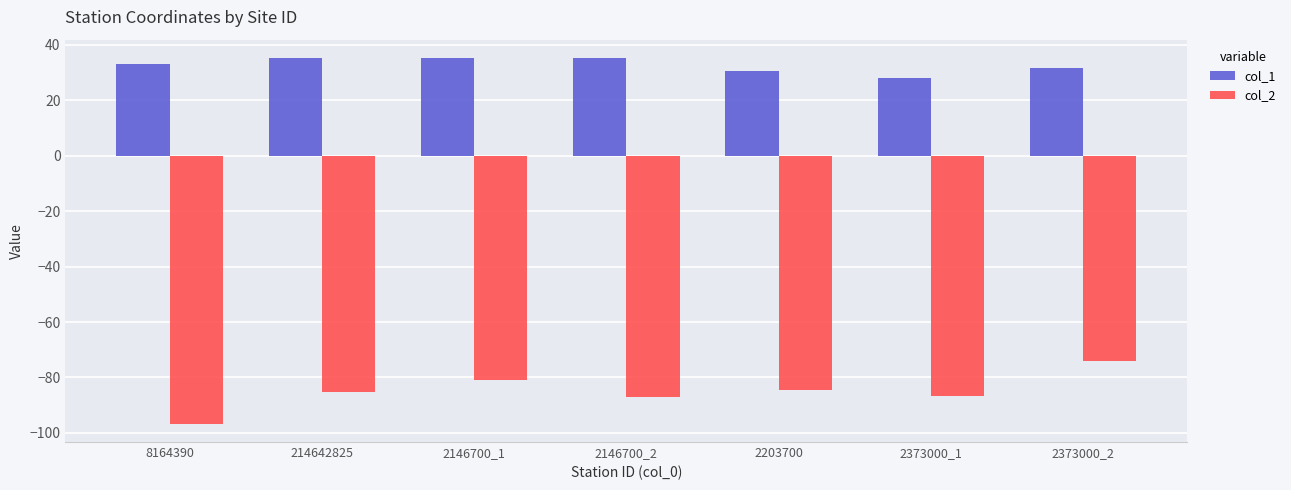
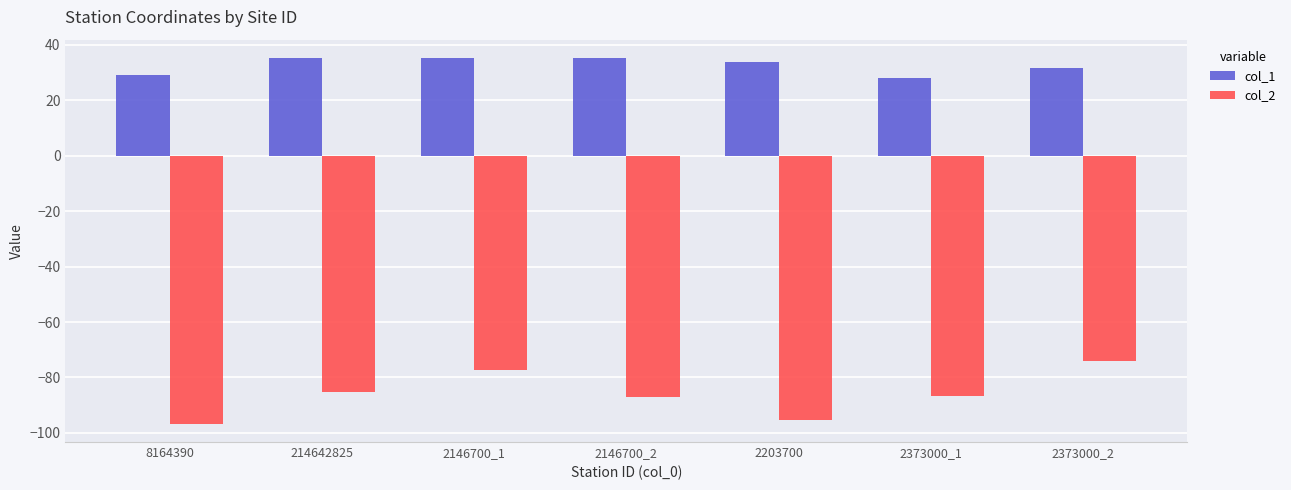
col_1, 8164390: 33 -> 29
col_2, 2146700_1: -81 -> -77
col_1, 2203700: 31 -> 34
col_2, 2203700: -84 -> -95
